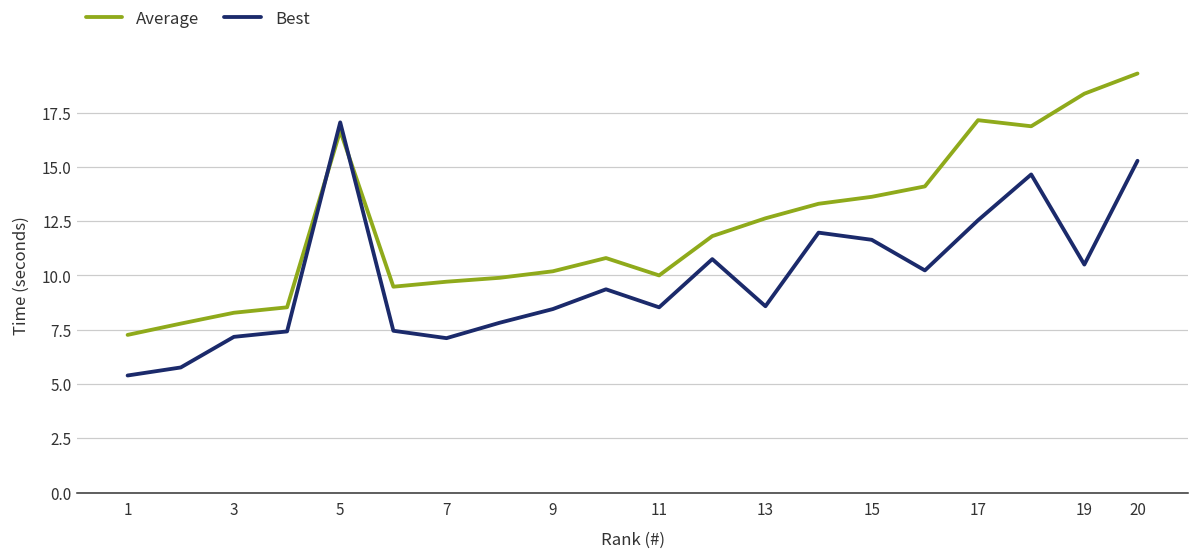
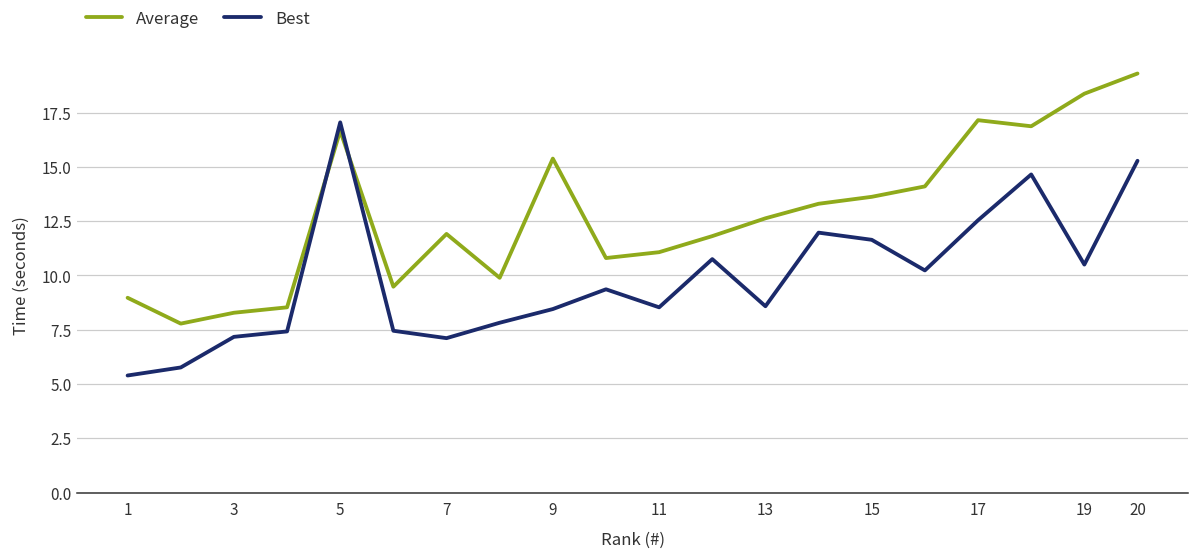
Average, 1: 7.3 -> 9.0
Average, 7: 9.7 -> 11.9
Average, 9: 10.2 -> 15.4
Average, 11: 10.0 -> 11.1
